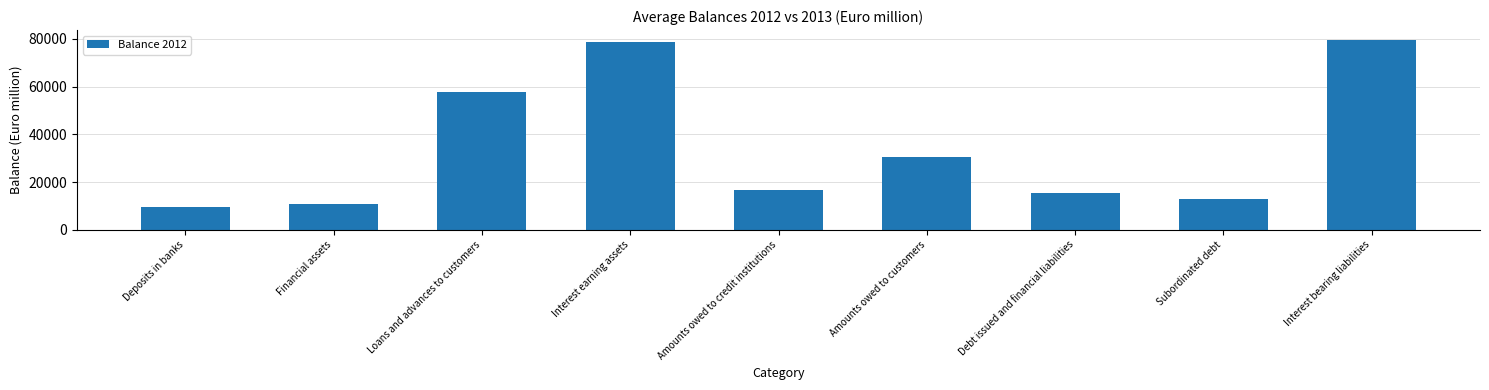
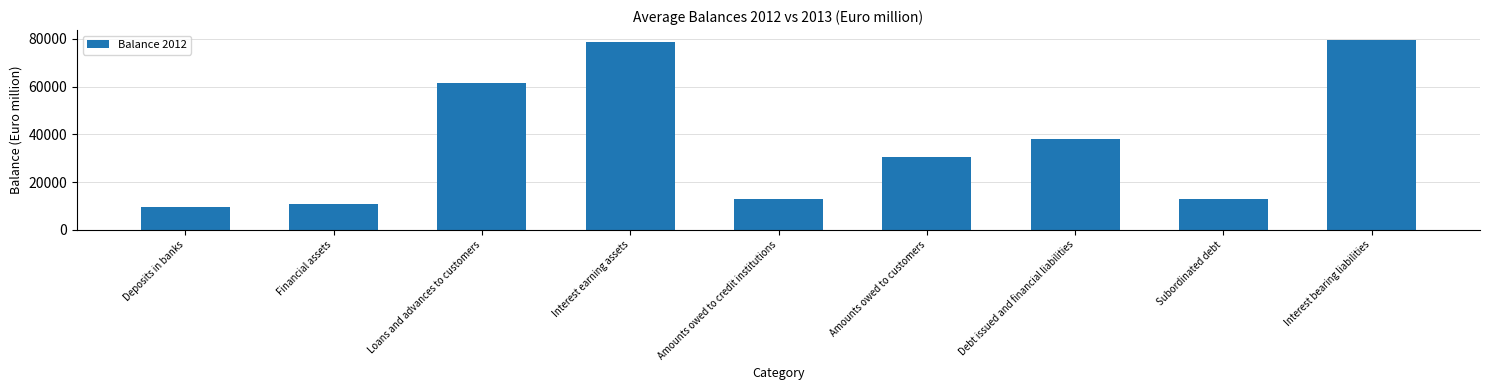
Loans and advances to customers: 58000 -> 62000
Amounts owed to credit institutions: 17000 -> 13000
Debt issued and financial liabilities: 15000 -> 38000
